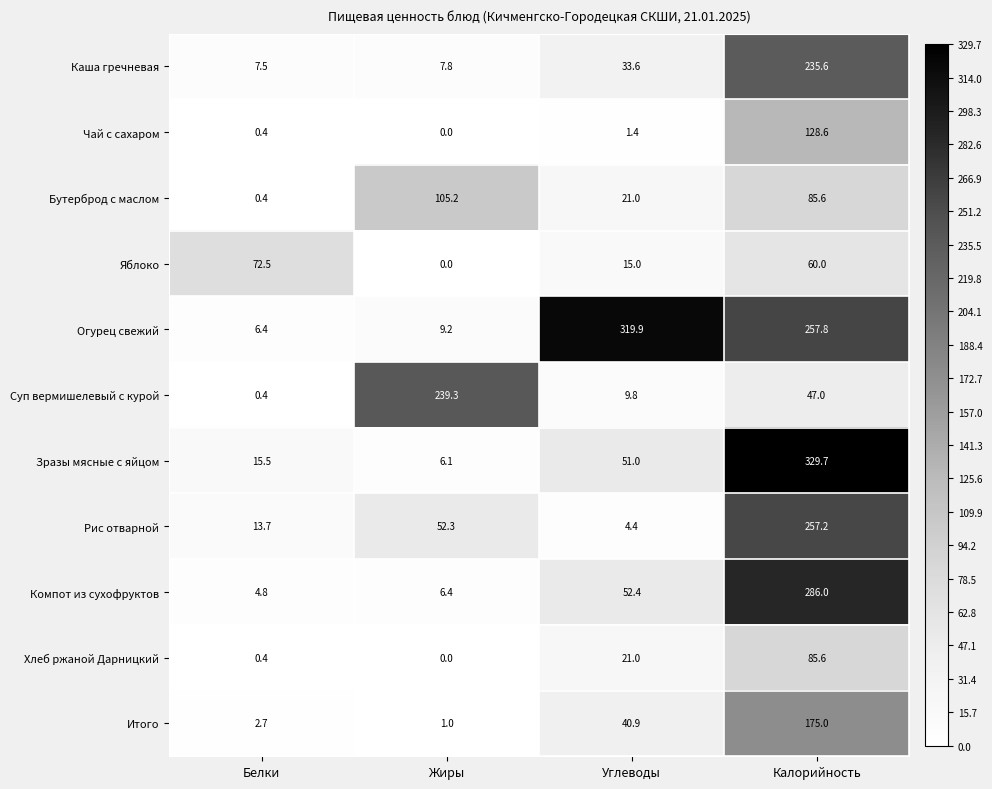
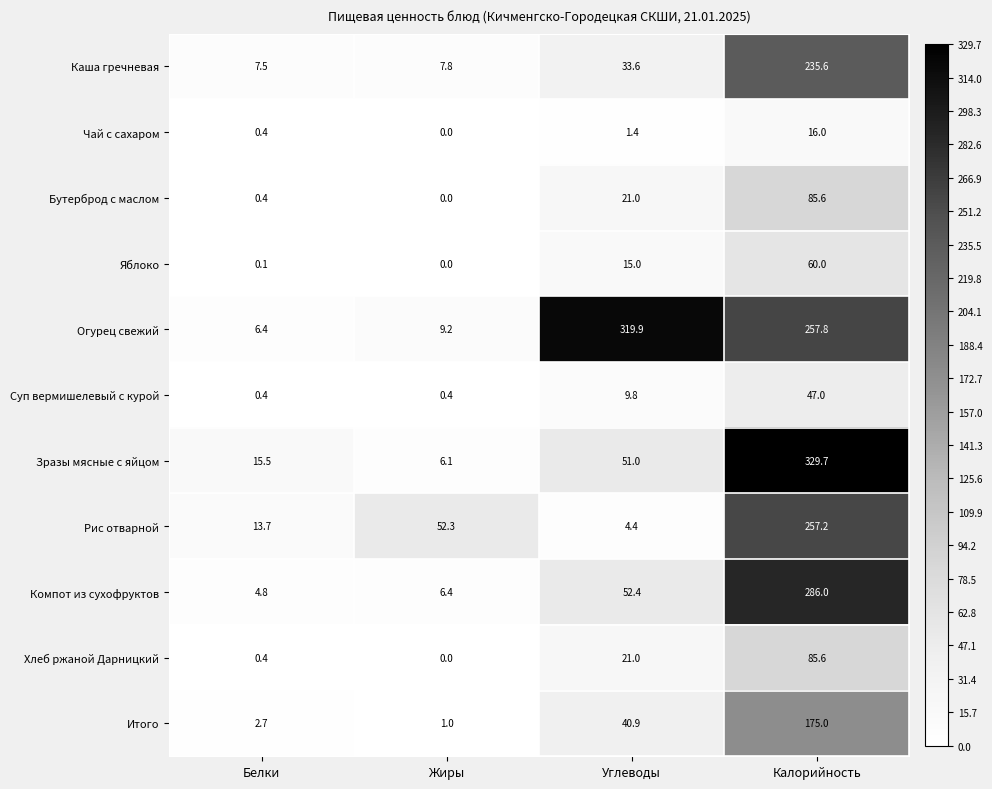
Чай с сахаром, Калорийность: 128.6 -> 16.0
Бутерброд с маслом, Жиры: 105.2 -> 0.0
Яблоко, Белки: 72.5 -> 0.1
Суп вермишелевый с курой, Жиры: 239.3 -> 0.4
